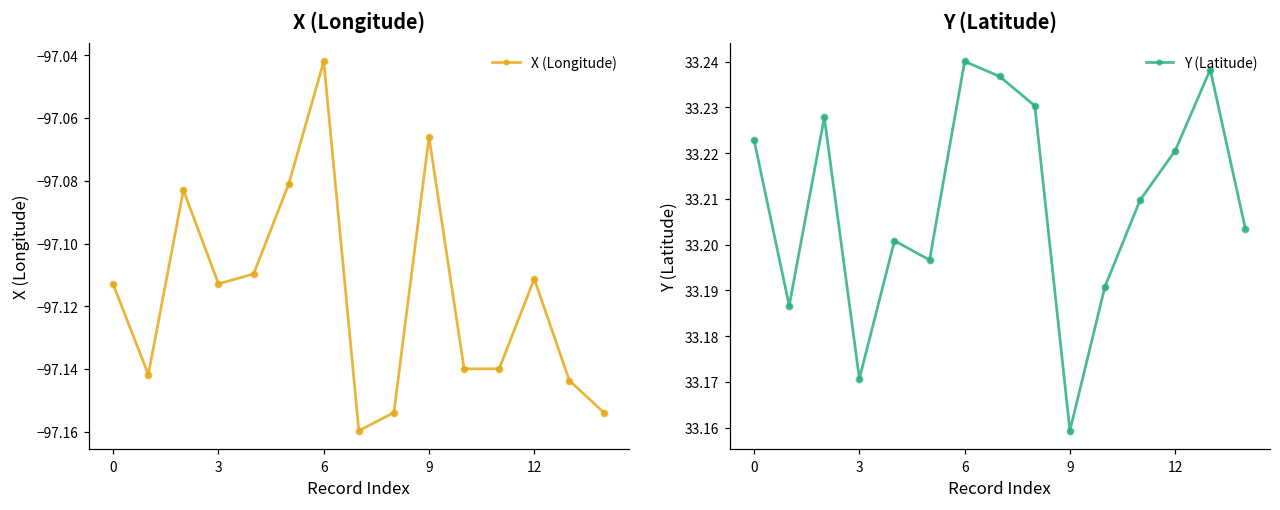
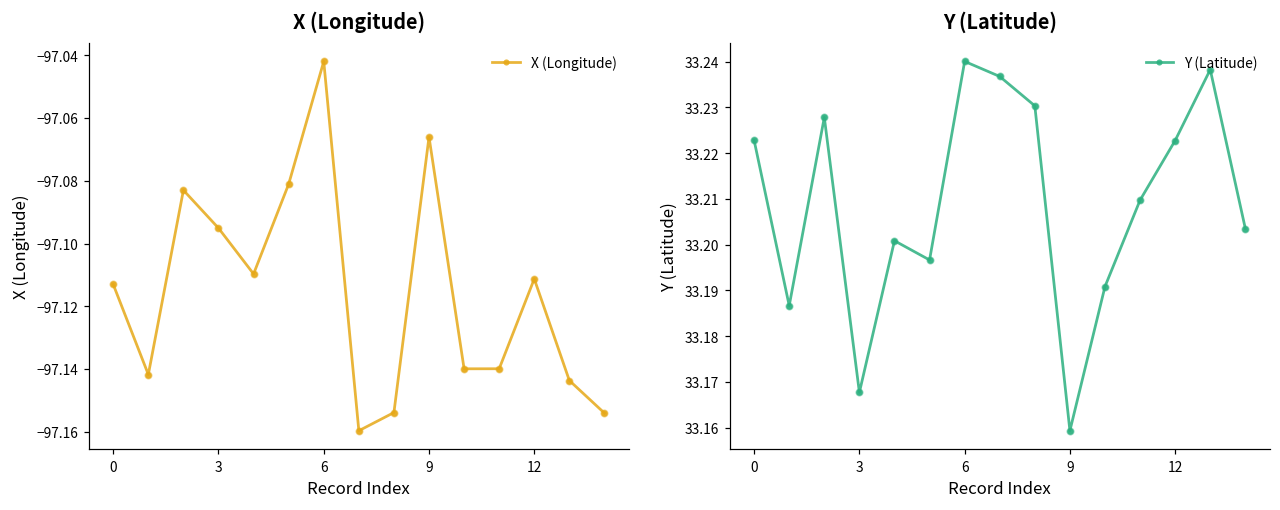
X (Longitude), 3: -97.113 -> -97.095
Y (Latitude), 3: 33.171 -> 33.168
Y (Latitude), 12: 33.221 -> 33.223
